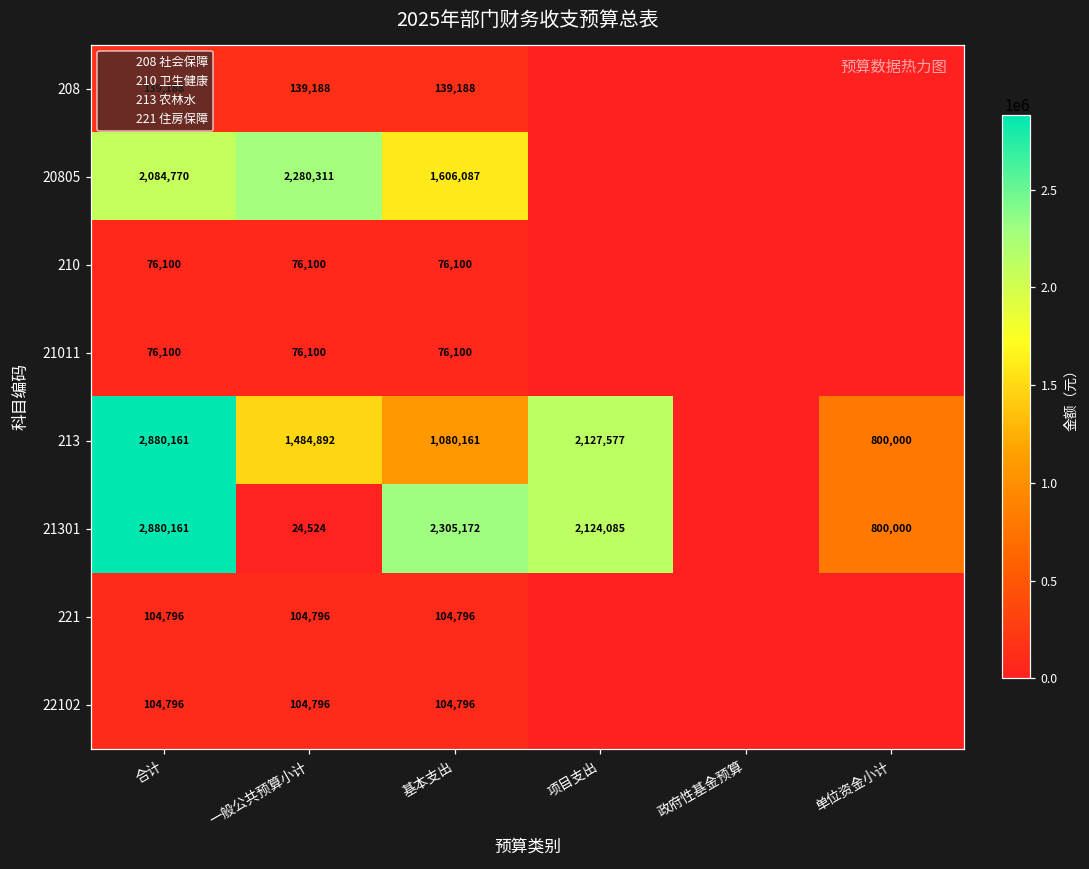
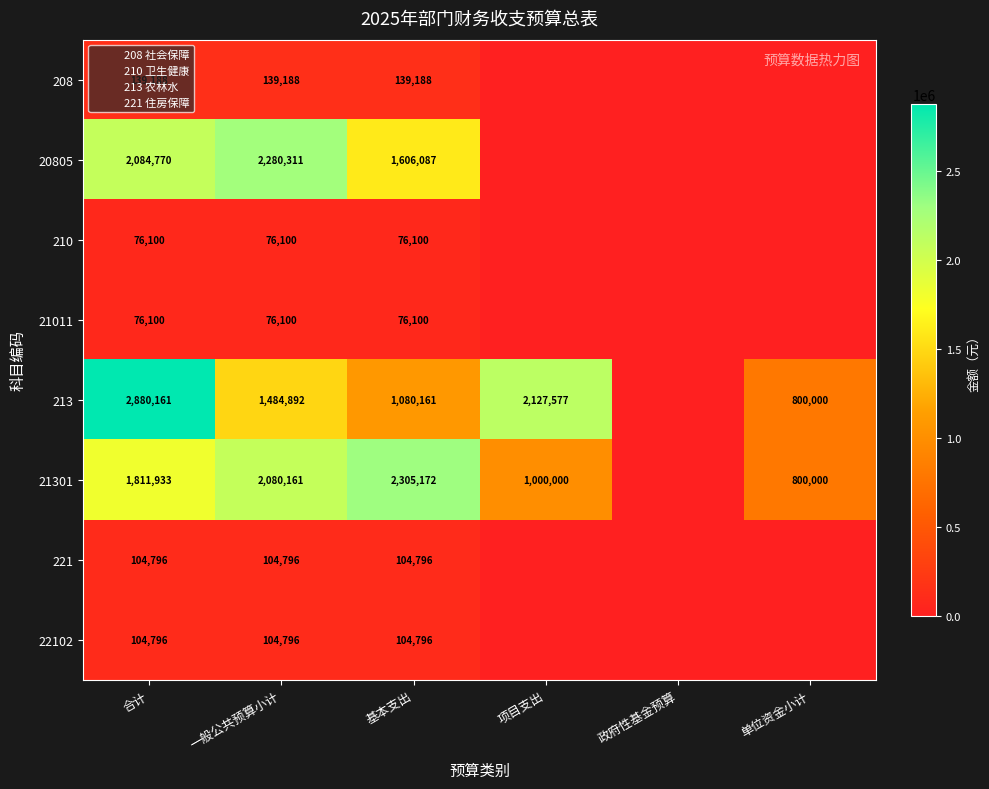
21301, 合计: 2,880,161 -> 1,811,933
21301, 一般公共预算小计: 24,524 -> 2,080,161
21301, 项目支出: 2,124,085 -> 1,000,000
